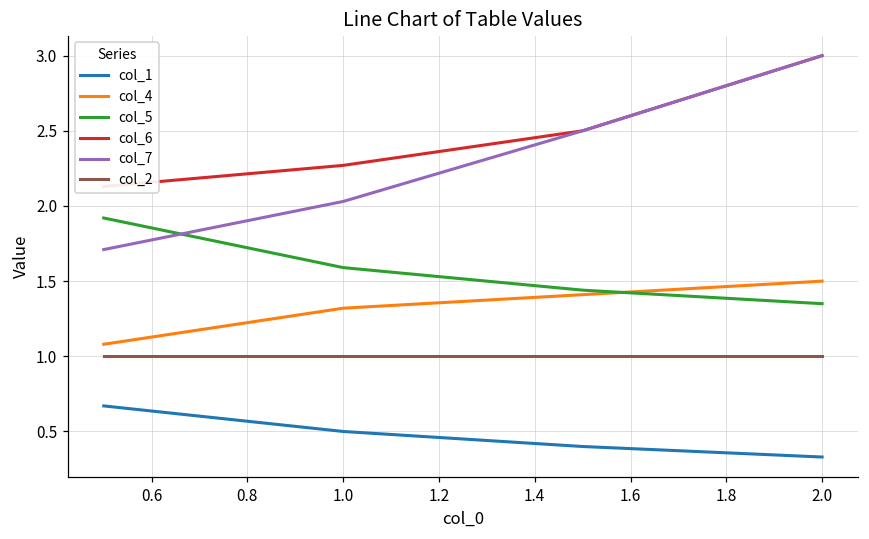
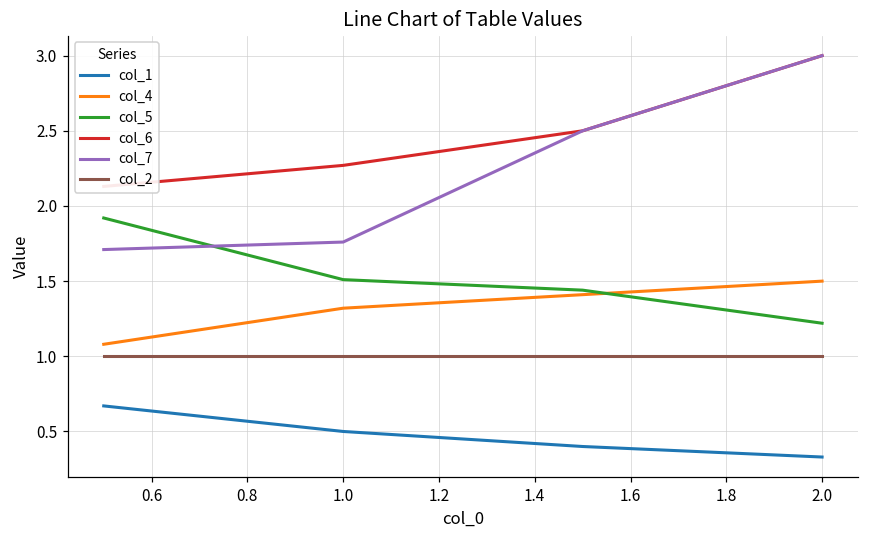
col_5, 1.0: 1.59 -> 1.51
col_7, 1.0: 2.03 -> 1.76
col_5, 2.0: 1.35 -> 1.22
